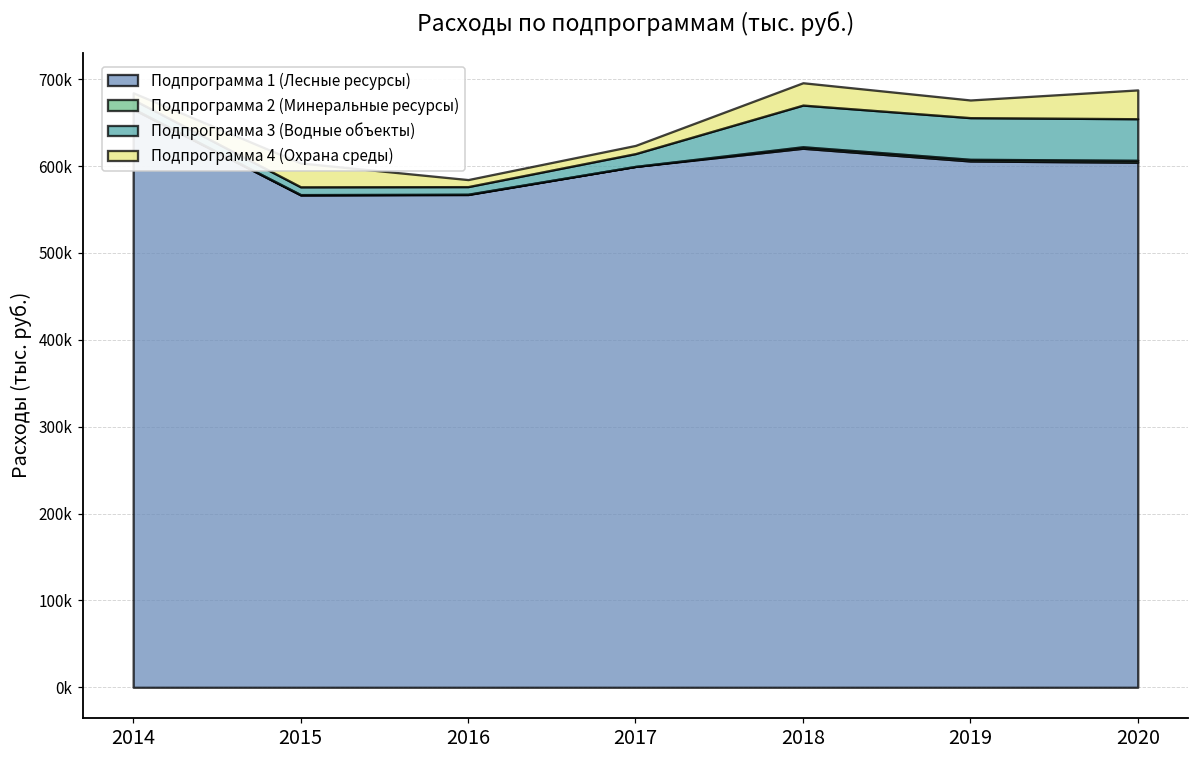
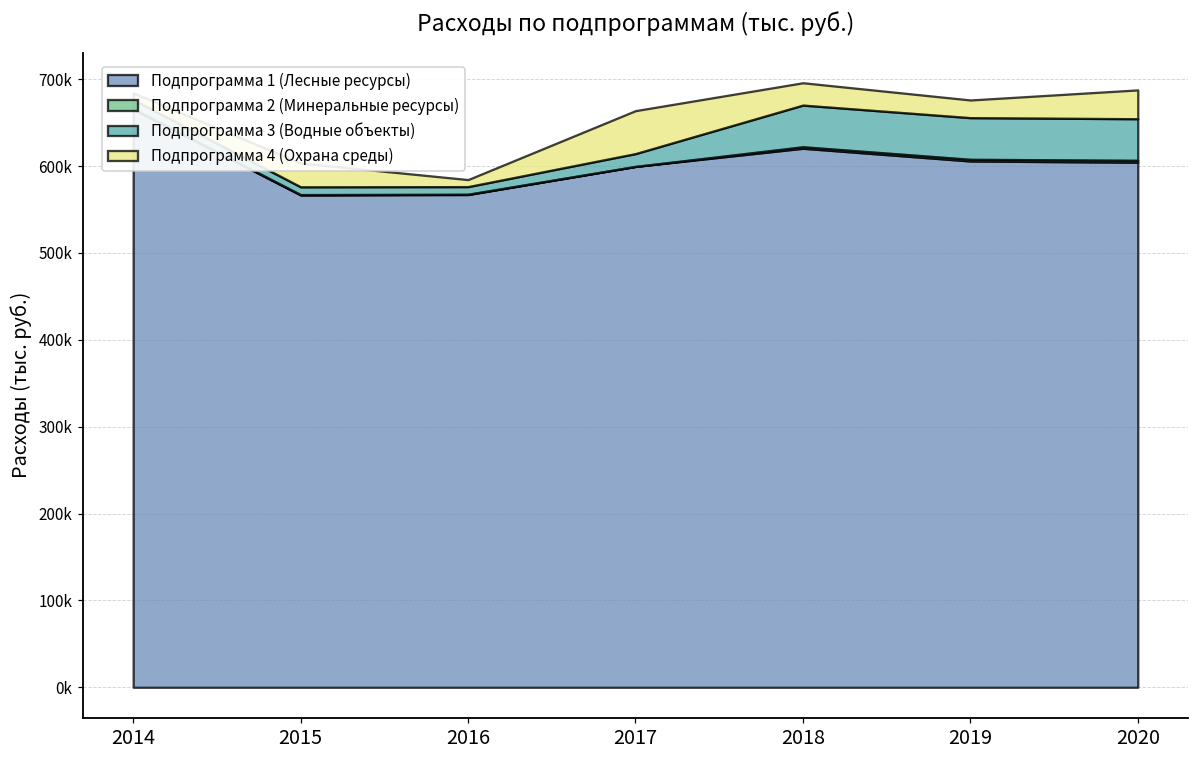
Подпрограмма 4 (Охрана среды), 2017: 10000 -> 50000
